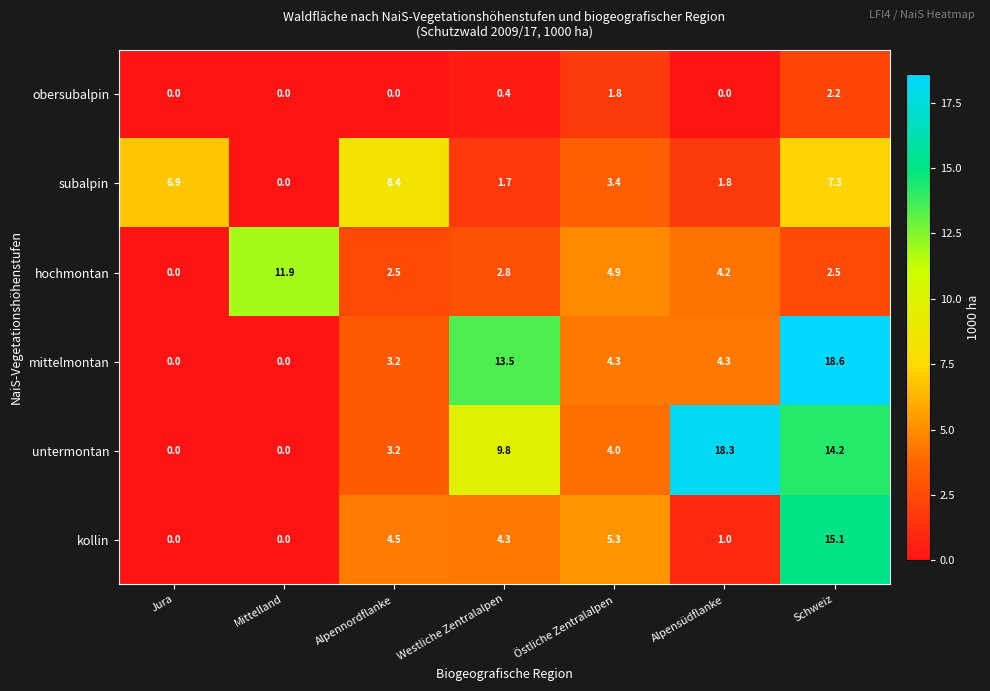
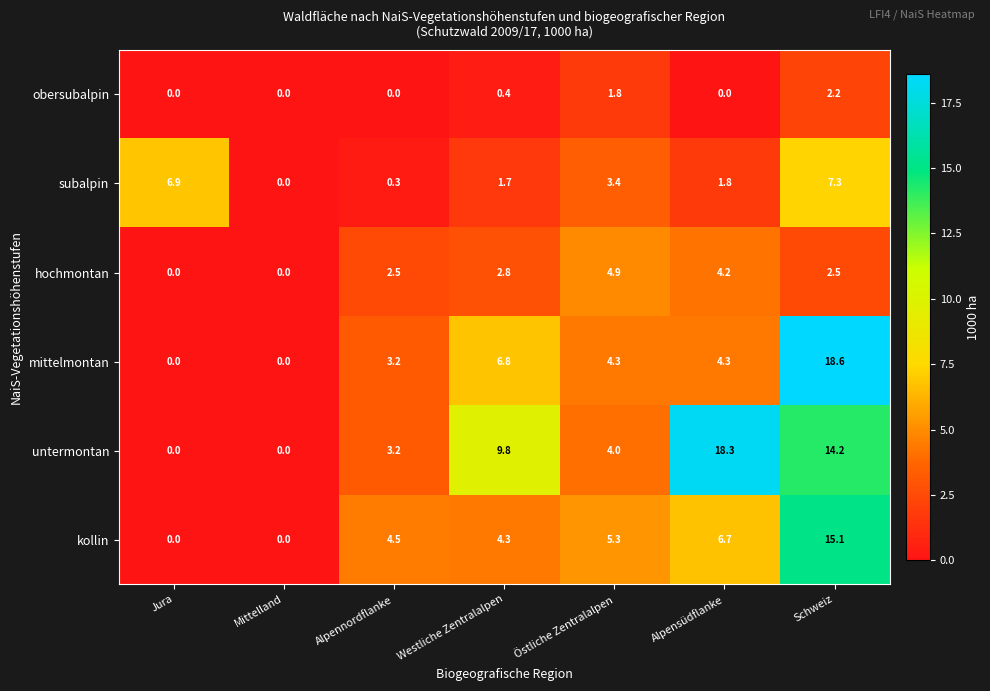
subalpin, Alpennordflanke: 8.4 -> 0.3
hochmontan, Mittelland: 11.9 -> 0.0
mittelmontan, Westliche Zentralalpen: 13.5 -> 6.8
kollin, Alpensüdflanke: 1.0 -> 6.7
